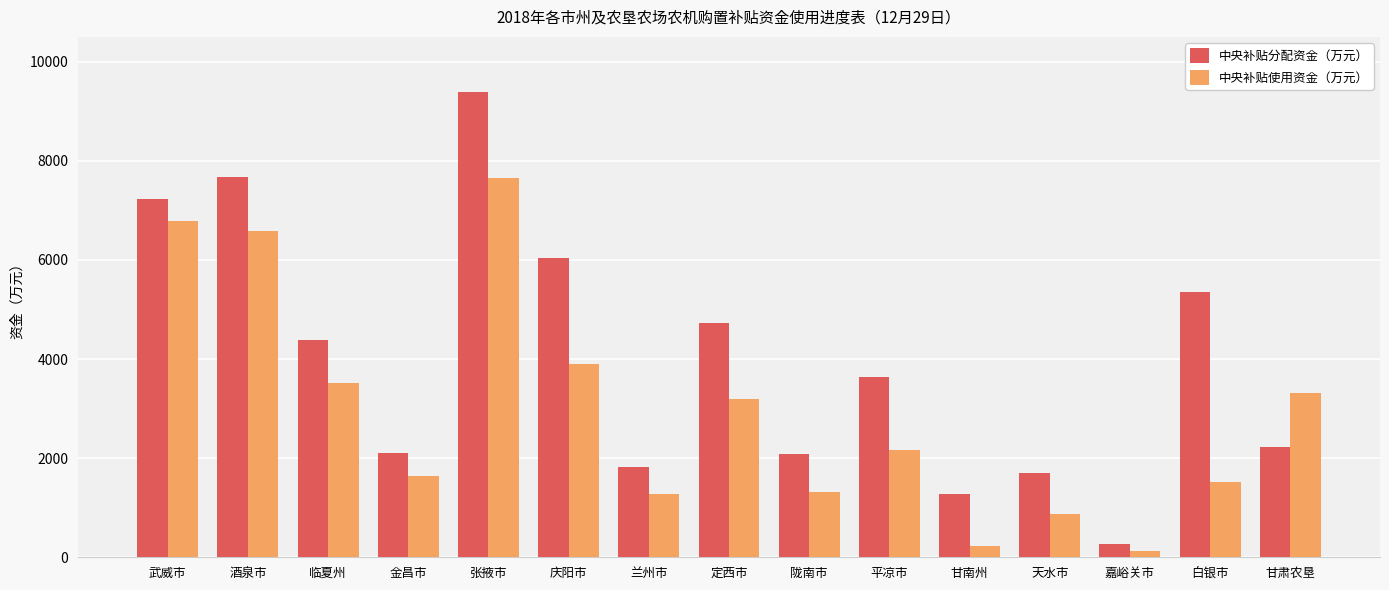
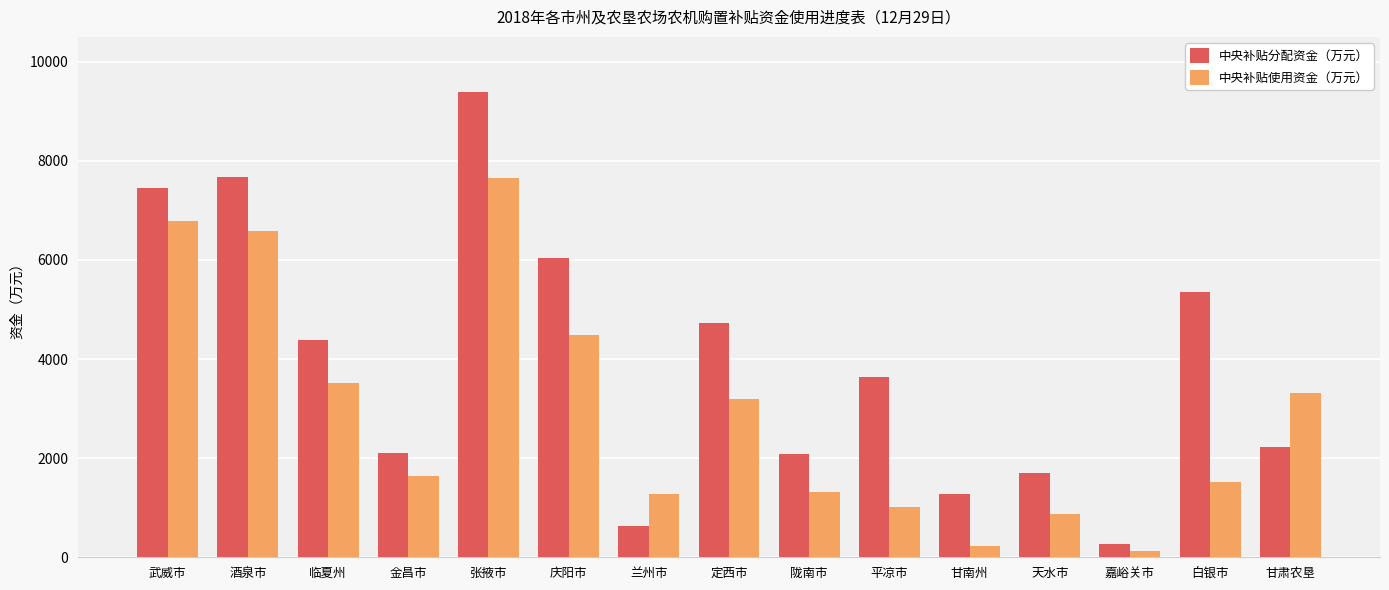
中央补贴分配资金（万元）, 武威市: 7200 -> 7400
中央补贴使用资金（万元）, 庆阳市: 3900 -> 4500
中央补贴分配资金（万元）, 兰州市: 1800 -> 600
中央补贴使用资金（万元）, 平凉市: 2200 -> 1000
